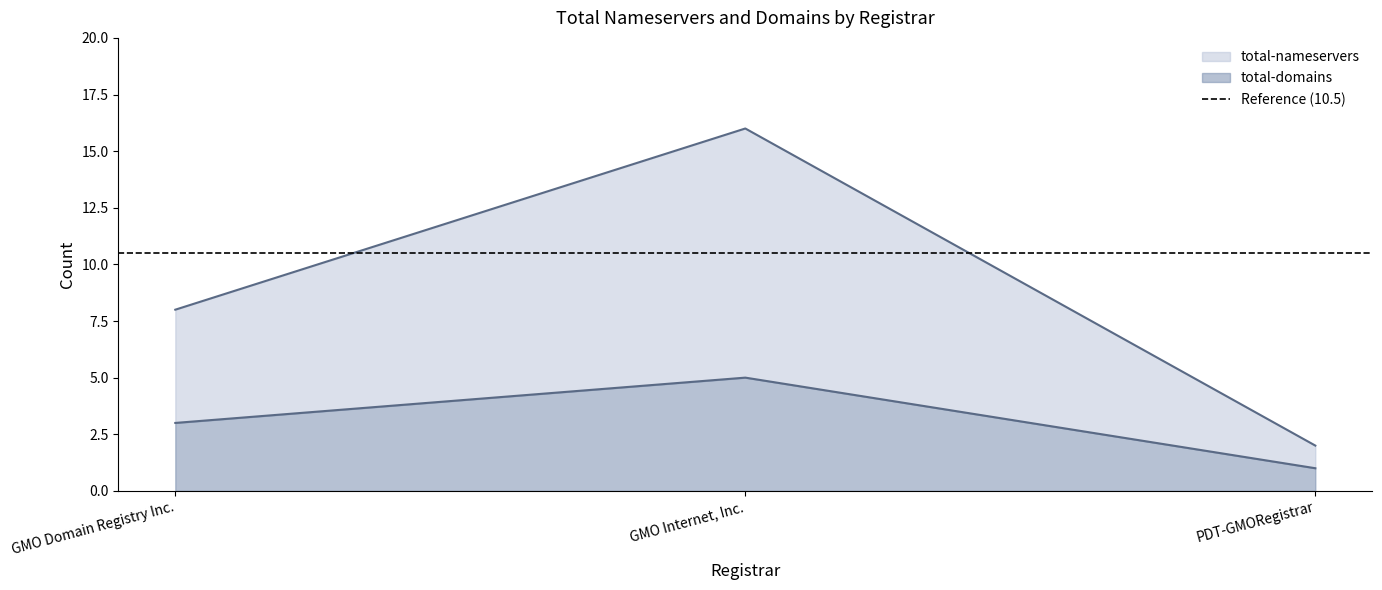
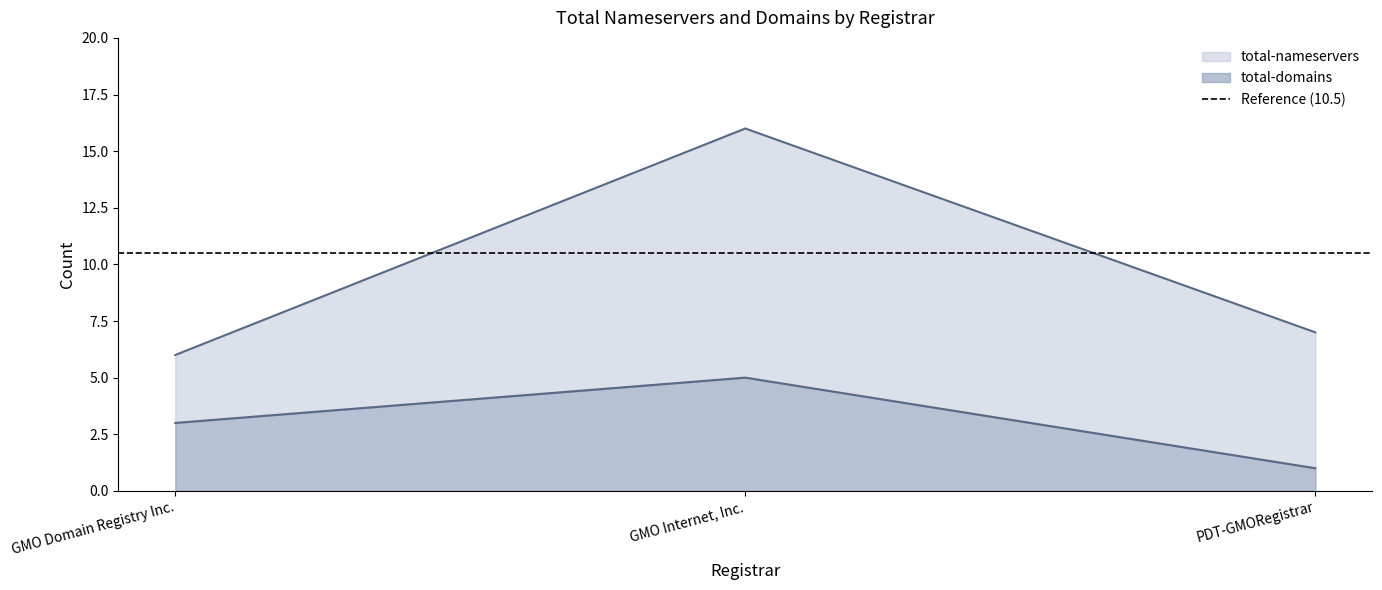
total-nameservers, GMO Domain Registry Inc.: 8 -> 6
total-nameservers, PDT-GMORegistrar: 2 -> 7
